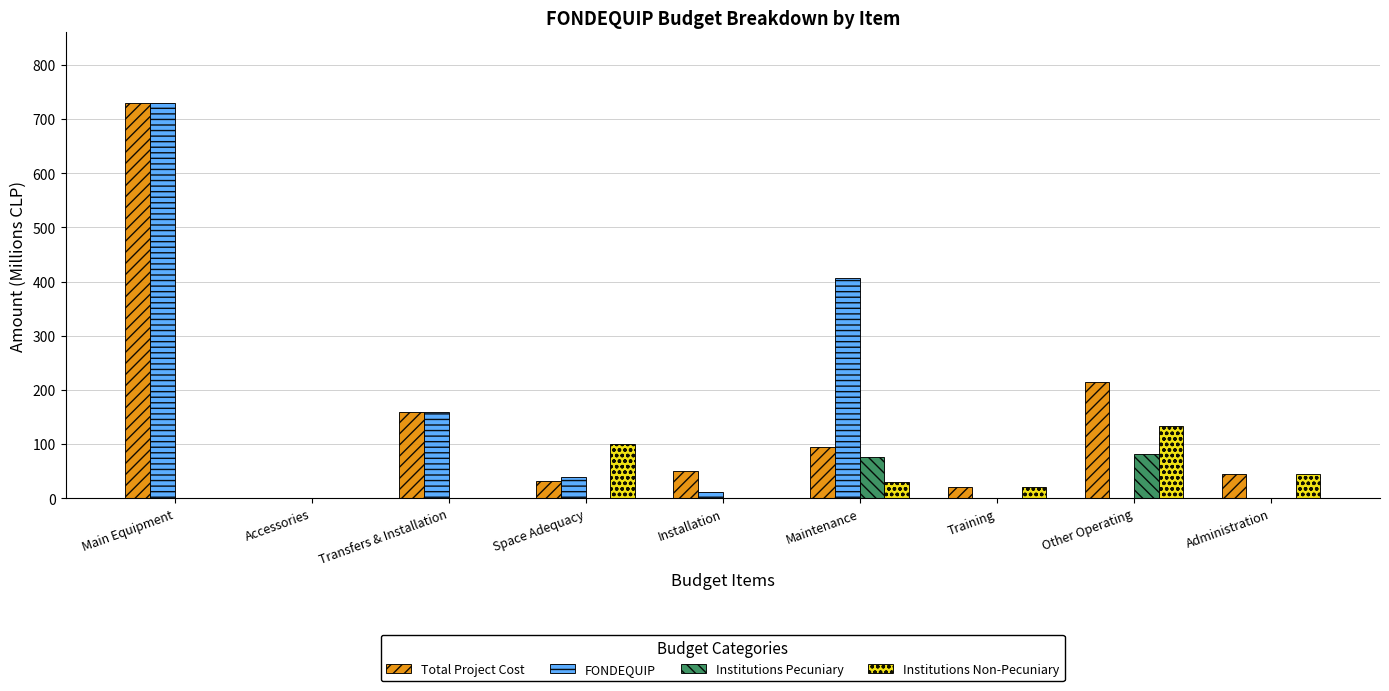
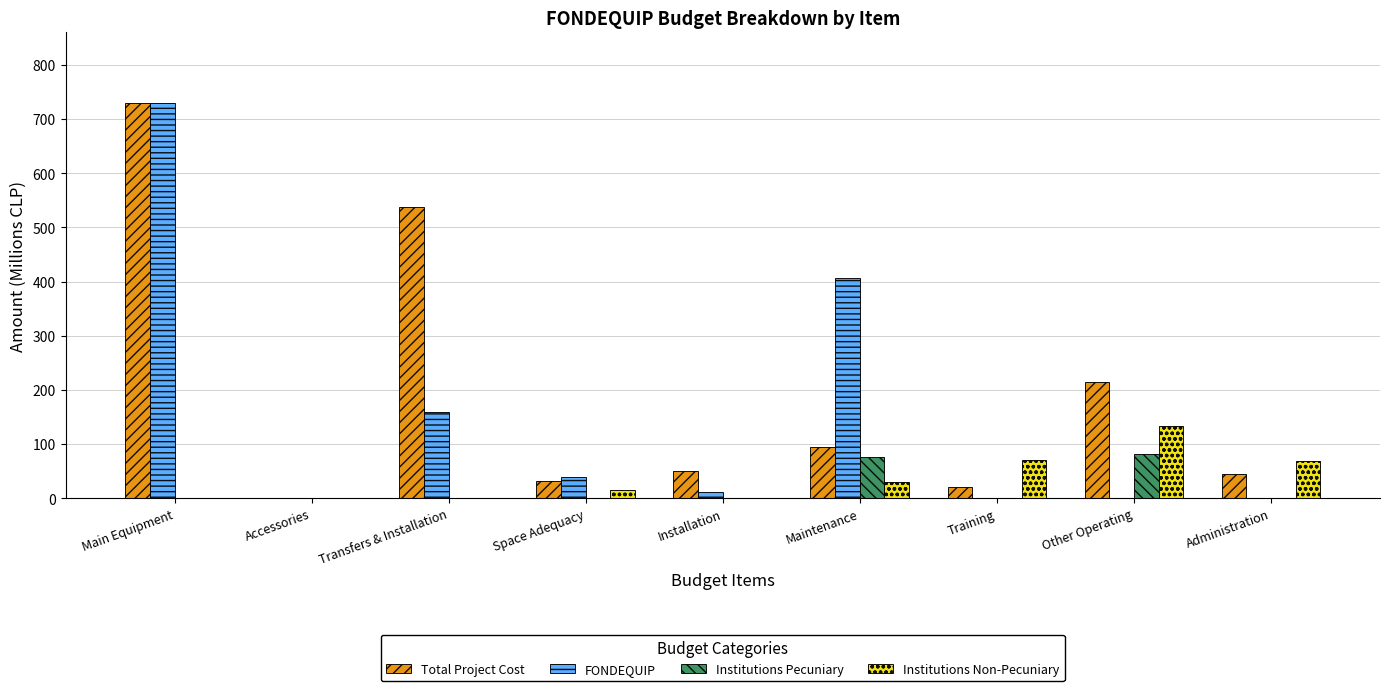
Total Project Cost, Transfers & Installation: 160 -> 540
Institutions Non-Pecuniary, Space Adequacy: 100 -> 20
Institutions Non-Pecuniary, Training: 20 -> 70
Institutions Non-Pecuniary, Administration: 50 -> 70
